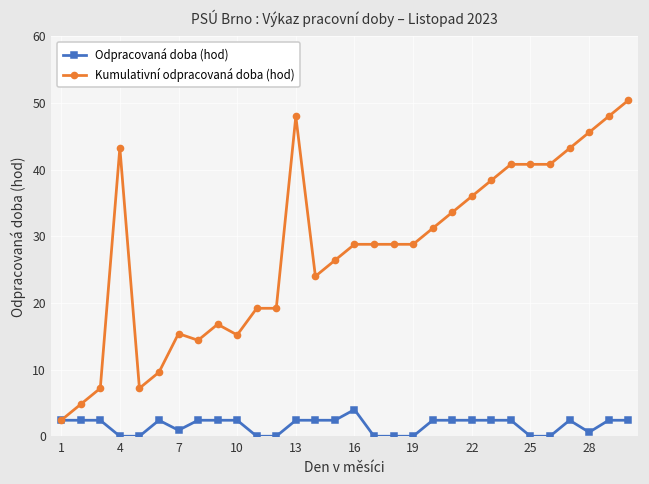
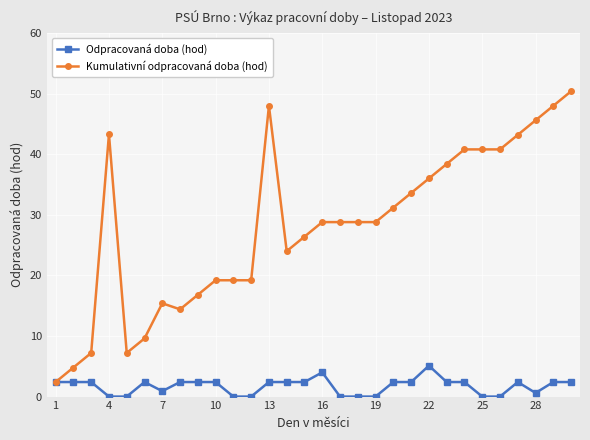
Kumulativní odpracovaná doba (hod), 10: 15 -> 19
Odpracovaná doba (hod), 22: 2 -> 5
